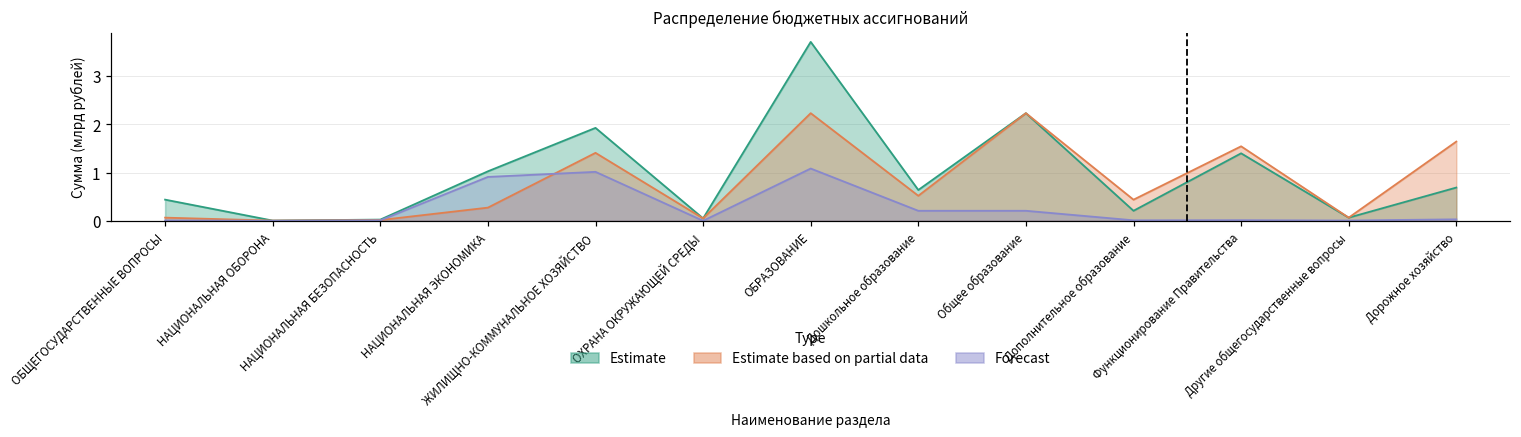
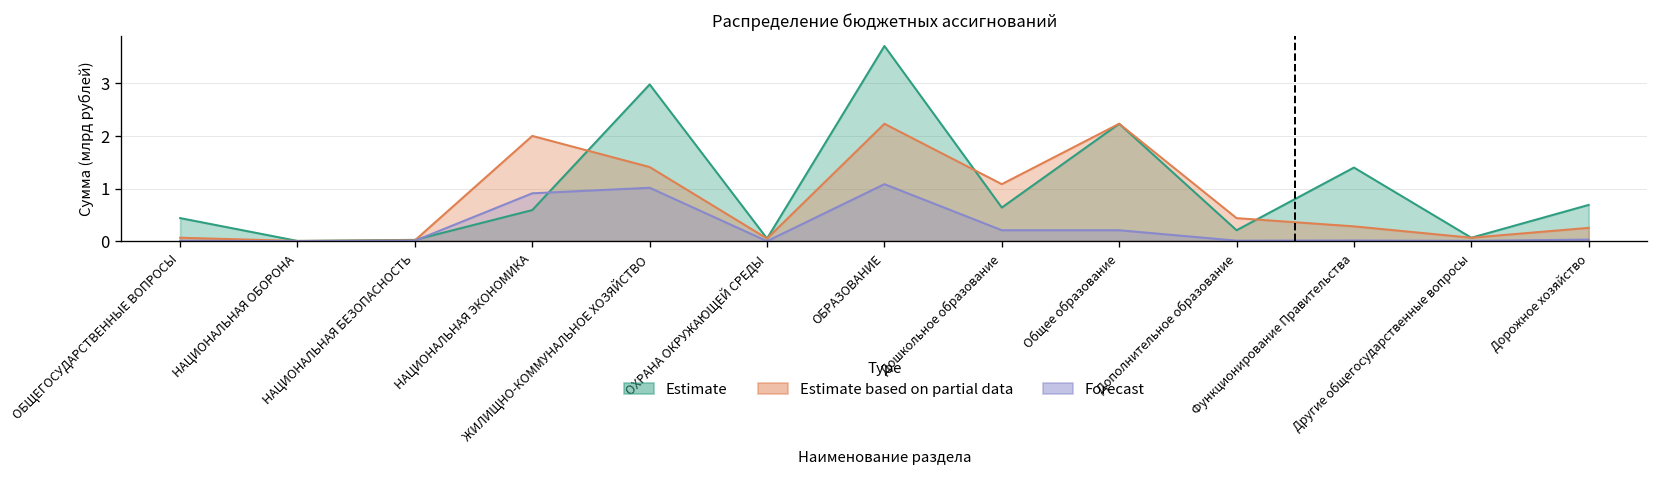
Estimate, НАЦИОНАЛЬНАЯ ЭКОНОМИКА: 1.0 -> 0.6
Estimate based on partial data, НАЦИОНАЛЬНАЯ ЭКОНОМИКА: 0.3 -> 2.0
Estimate, ЖИЛИЩНО-КОММУНАЛЬНОЕ ХОЗЯЙСТВО: 1.9 -> 3.0
Estimate based on partial data, Дошкольное образование: 0.5 -> 1.1
Estimate based on partial data, Функционирование Правительства: 1.5 -> 0.3
Estimate based on partial data, Дорожное хозяйство: 1.6 -> 0.3
